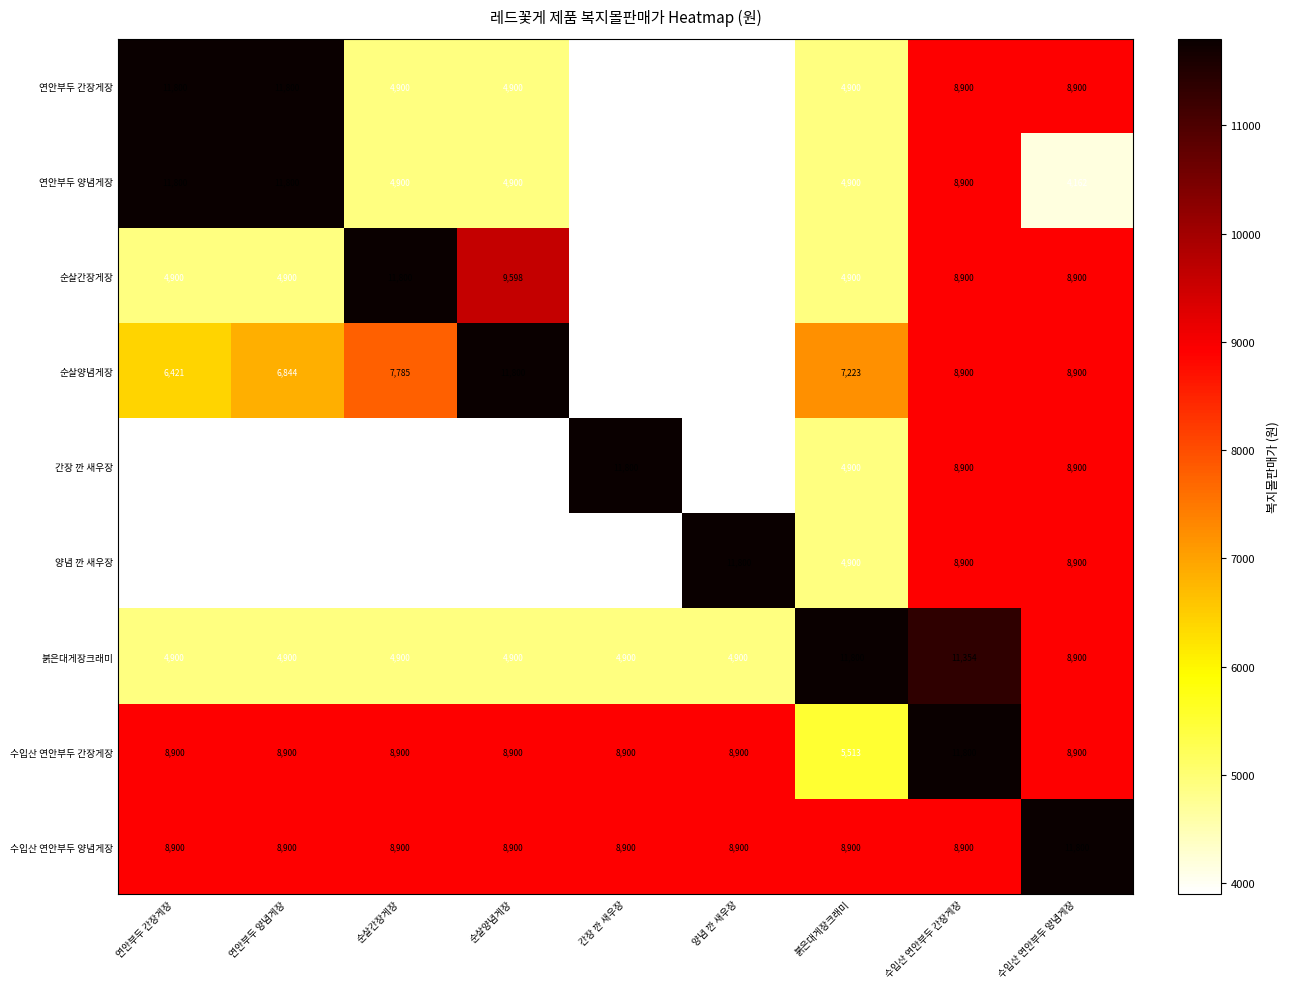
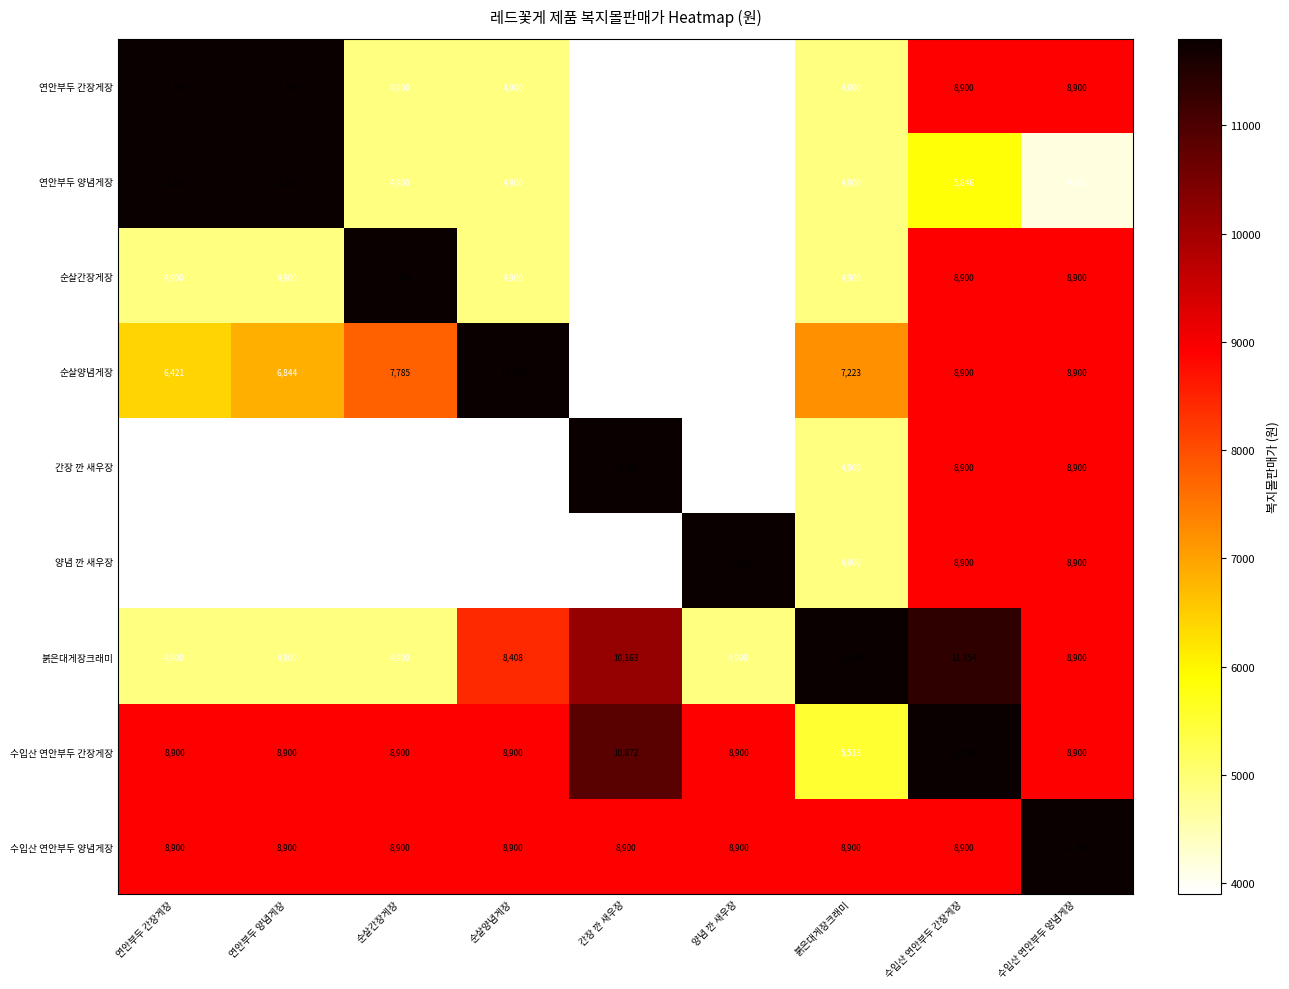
연안부두 양념게장, 수입산 연안부두 간장게장: 8,900 -> 5,846
순살간장게장, 순살양념게장: 9,598 -> 4,900
붉은대게장크래미, 순살양념게장: 4,900 -> 8,408
붉은대게장크래미, 간장 깐 새우장: 4,900 -> 10,163
수입산 연안부두 간장게장, 간장 깐 새우장: 8,900 -> 10,872
